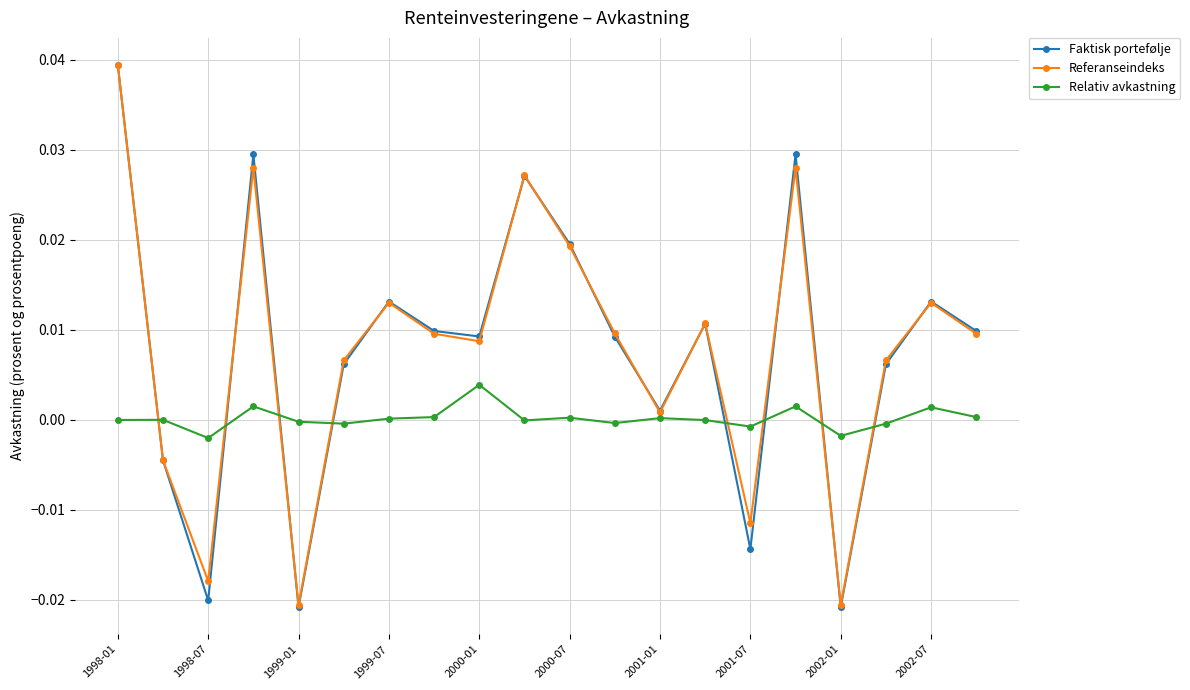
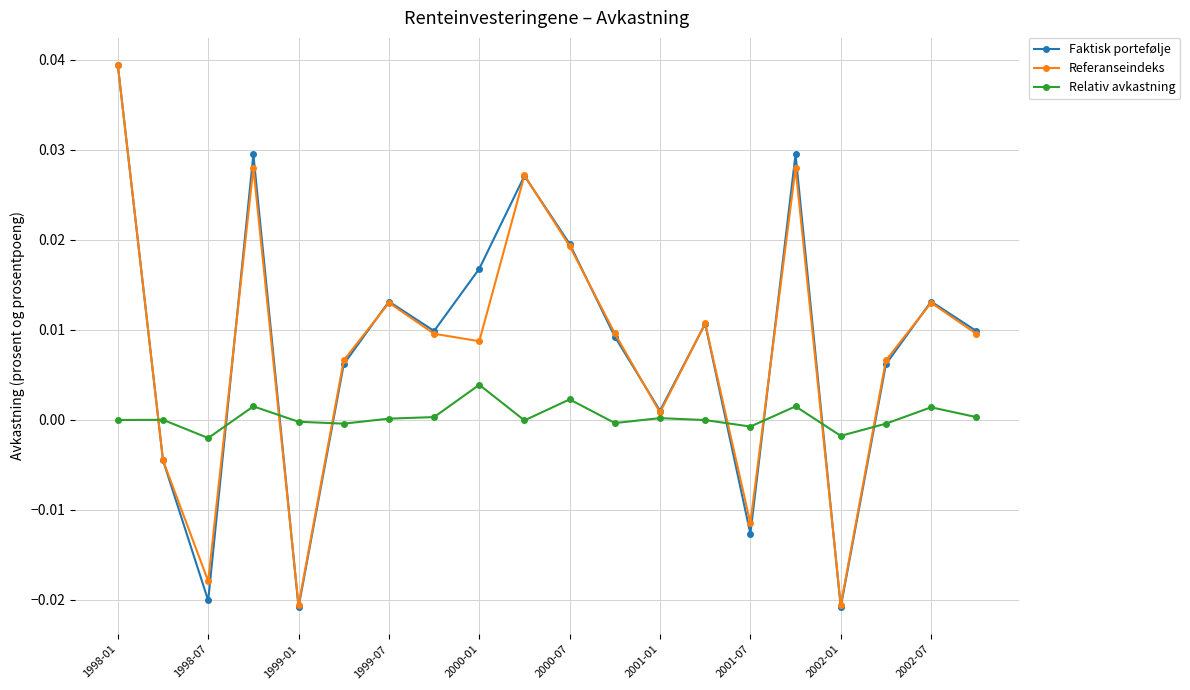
Faktisk portefølje, 2000-01: 0.009 -> 0.017
Relativ avkastning, 2000-07: 0.000 -> 0.002
Faktisk portefølje, 2001-07: -0.014 -> -0.013
